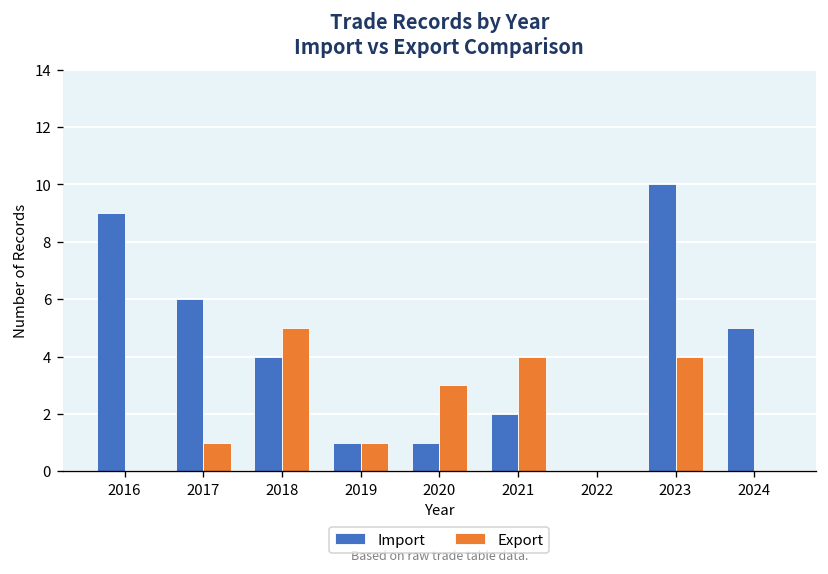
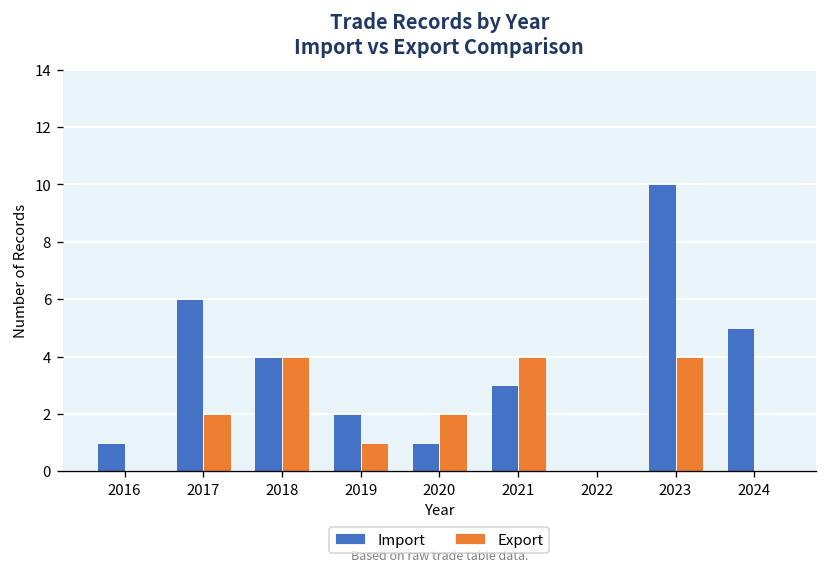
Import, 2016: 9 -> 1
Export, 2017: 1 -> 2
Export, 2018: 5 -> 4
Import, 2019: 1 -> 2
Export, 2020: 3 -> 2
Import, 2021: 2 -> 3
